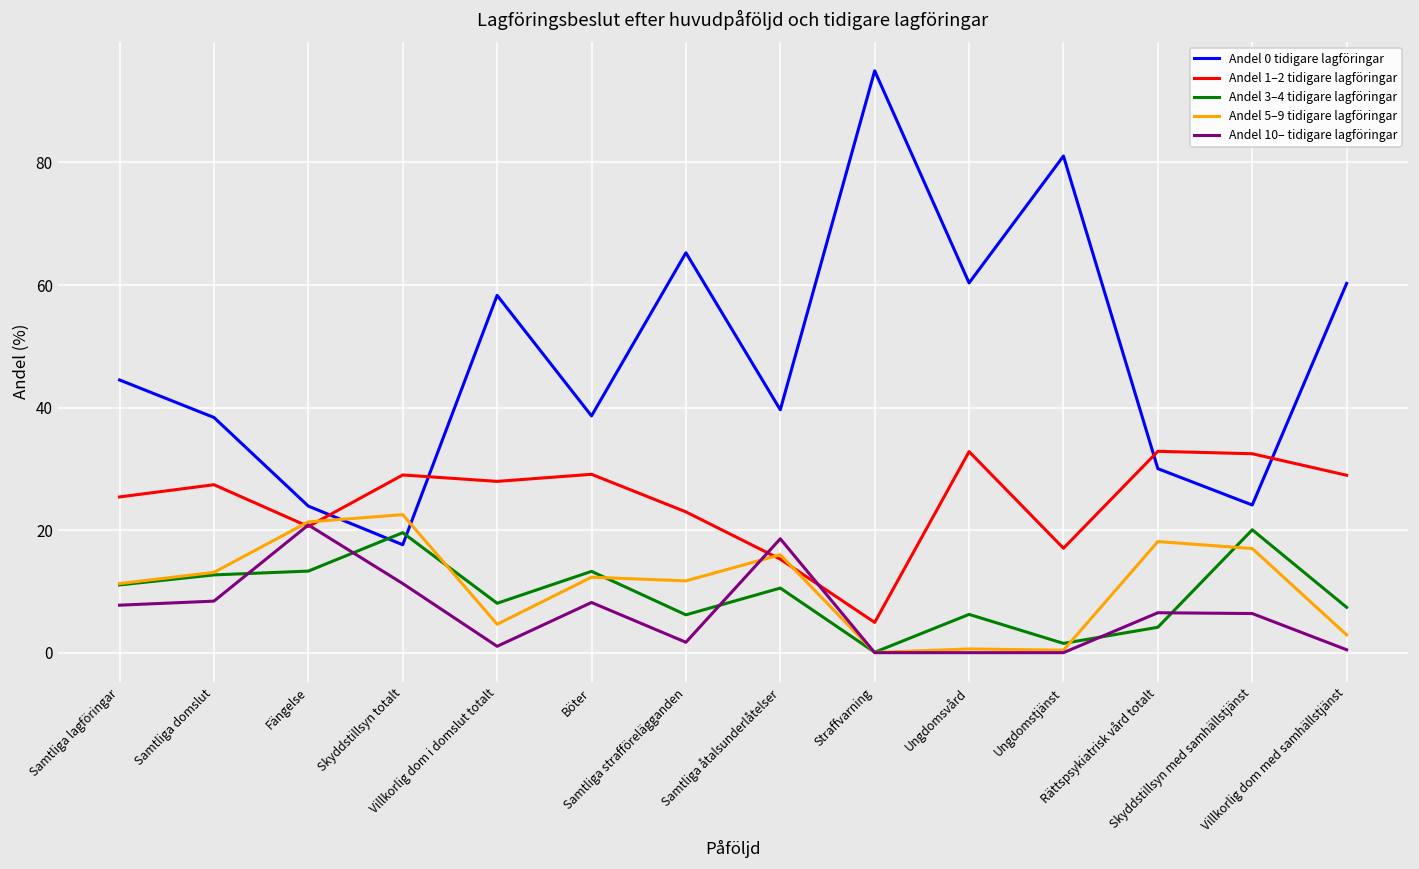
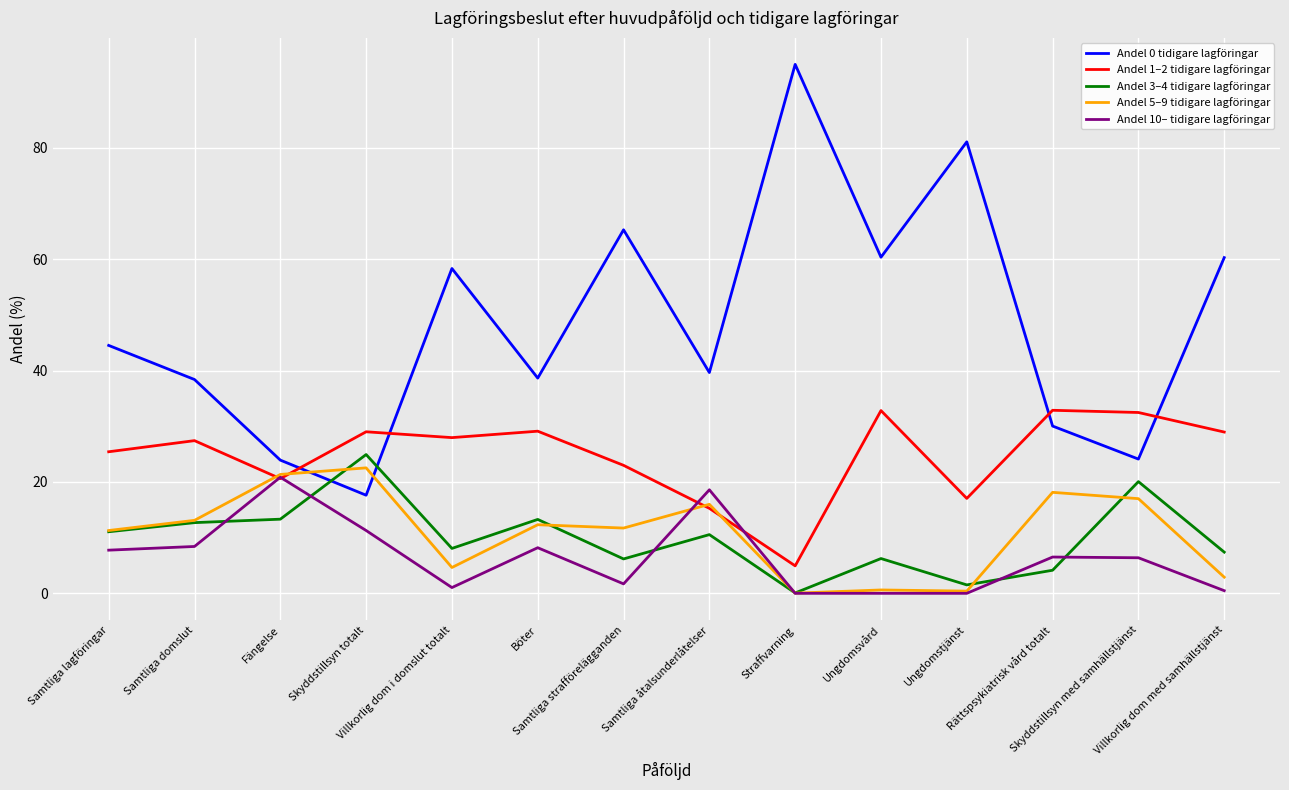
Andel 3–4 tidigare lagföringar, Skyddstillsyn totalt: 20 -> 25
